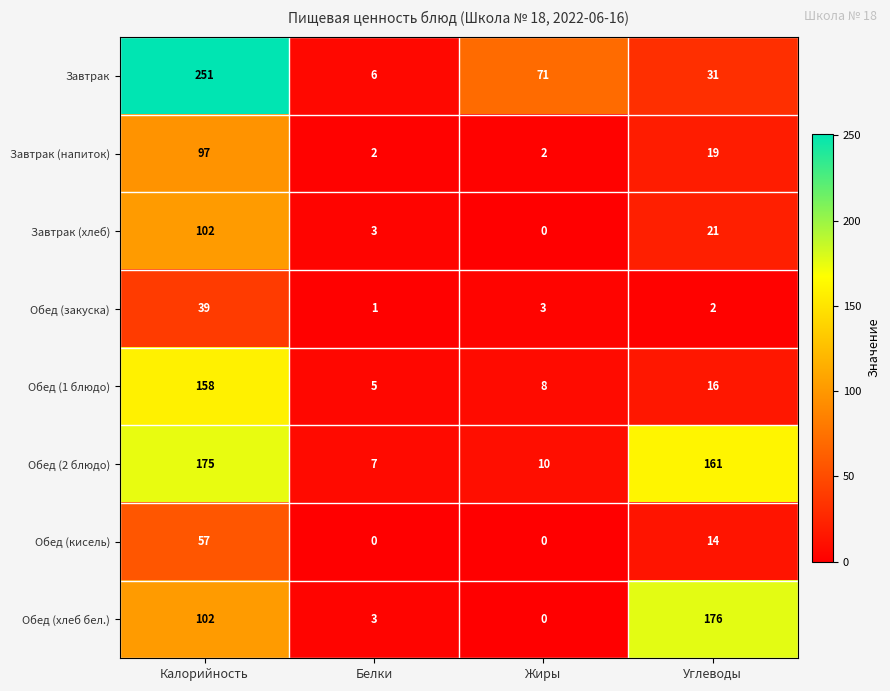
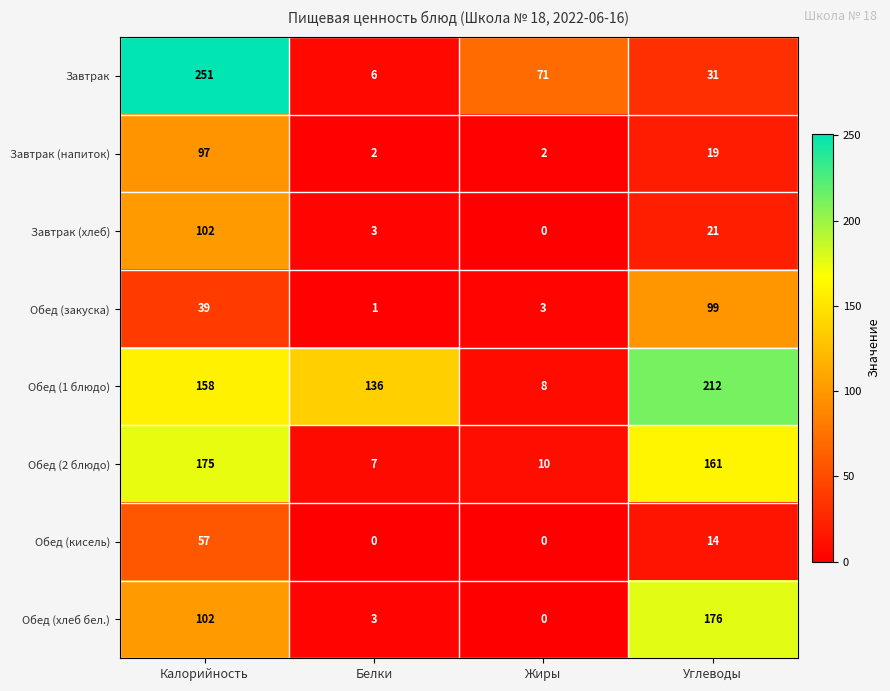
Обед (закуска), Углеводы: 2 -> 99
Обед (1 блюдо), Белки: 5 -> 136
Обед (1 блюдо), Углеводы: 16 -> 212
